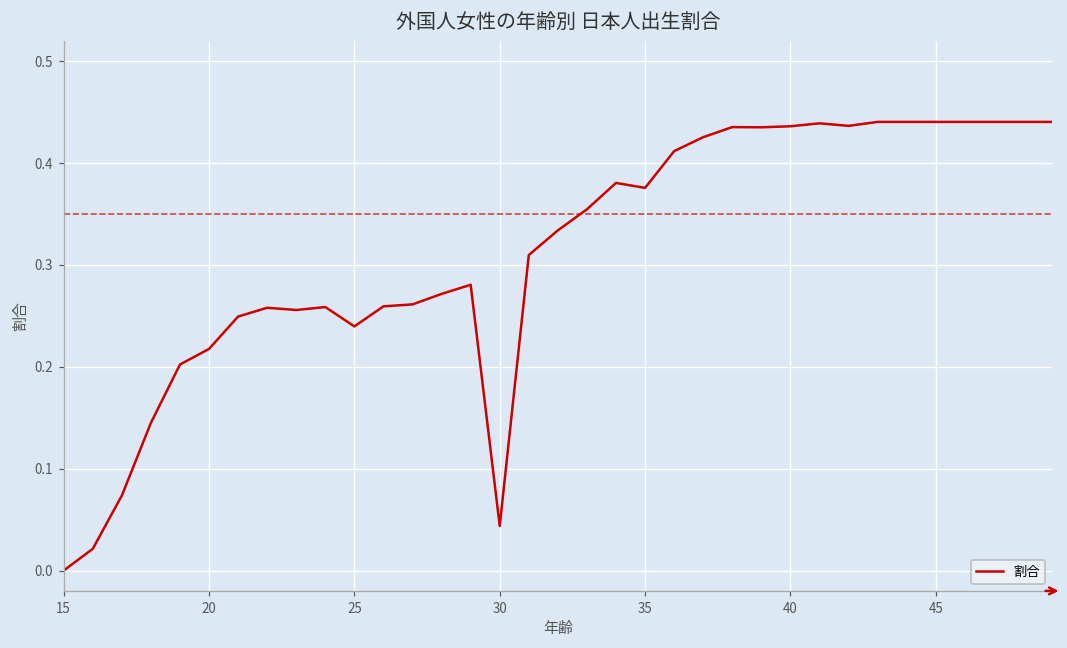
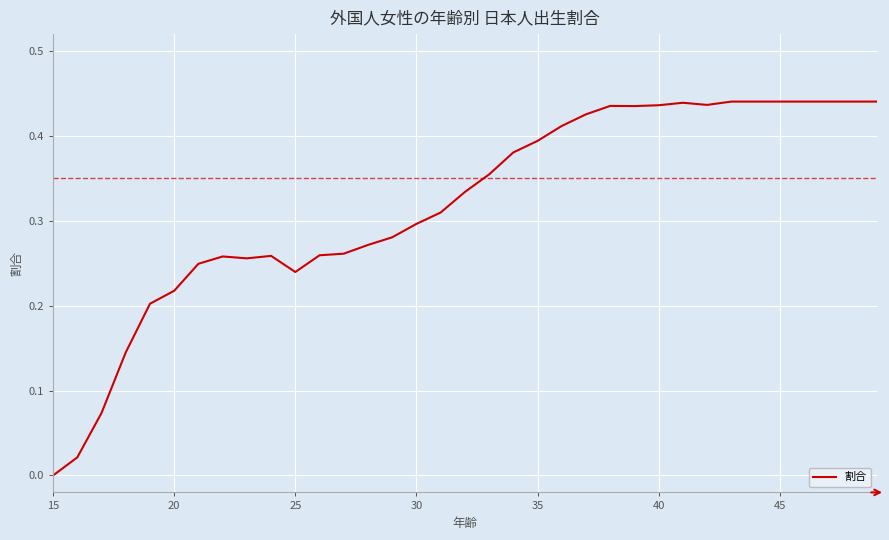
30: 0.04 -> 0.30
35: 0.38 -> 0.39
